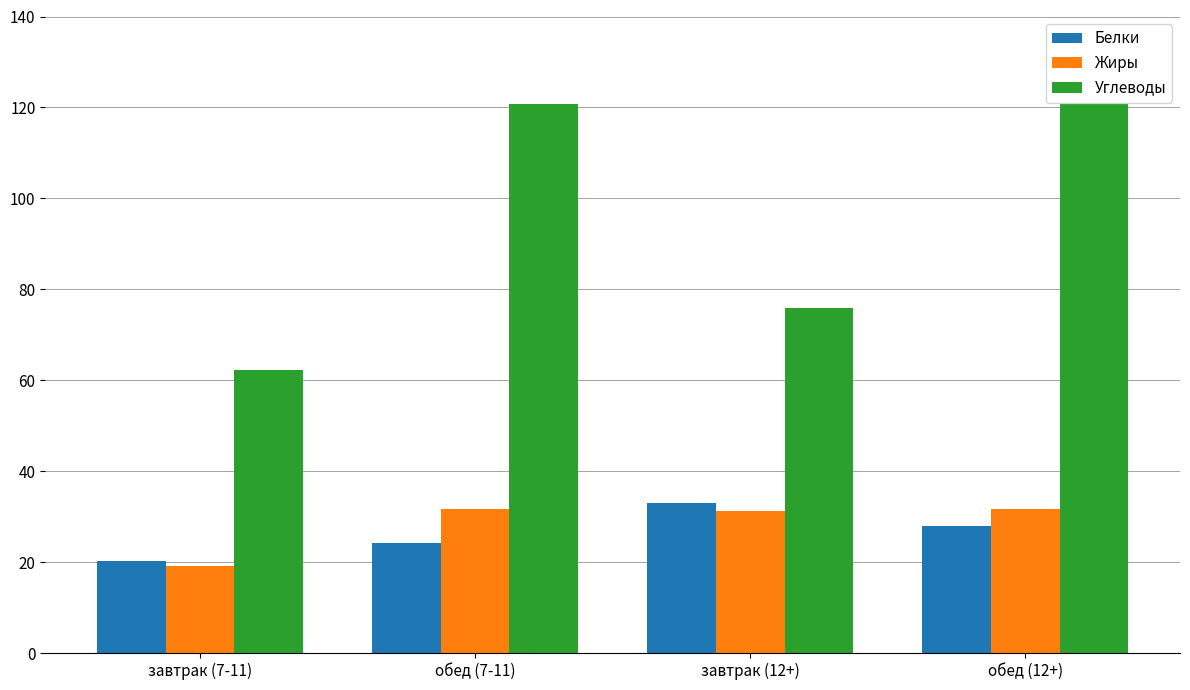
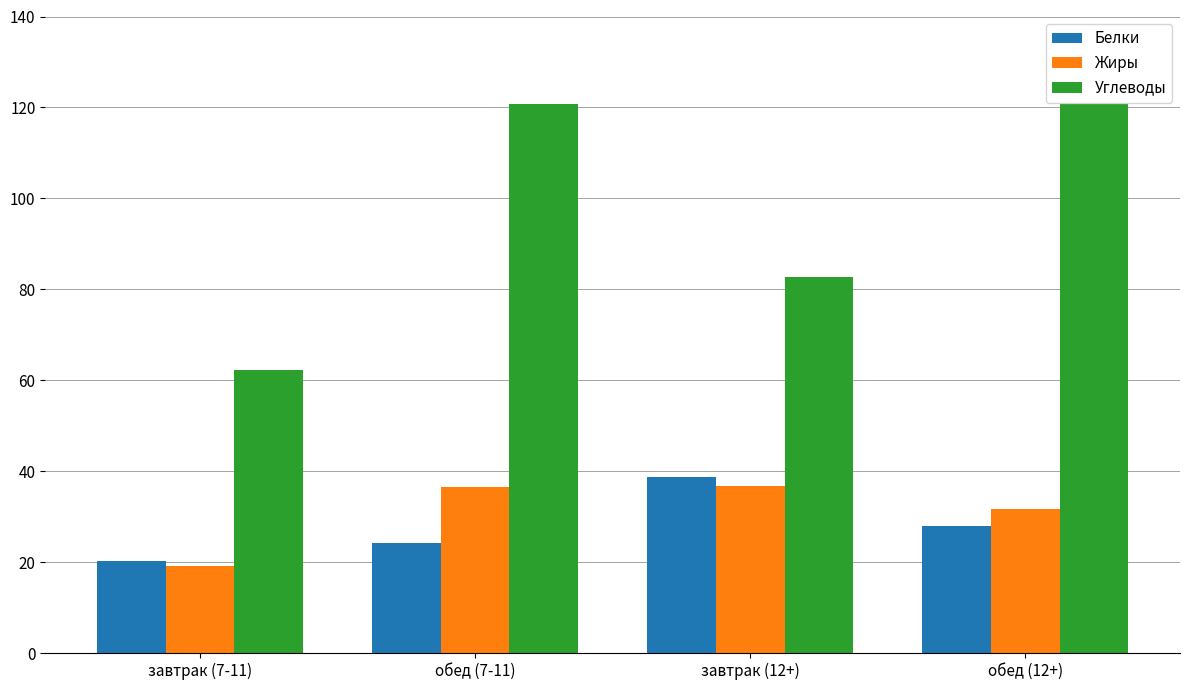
Жиры, обед (7-11): 32 -> 36
Белки, завтрак (12+): 33 -> 39
Жиры, завтрак (12+): 31 -> 37
Углеводы, завтрак (12+): 76 -> 83
